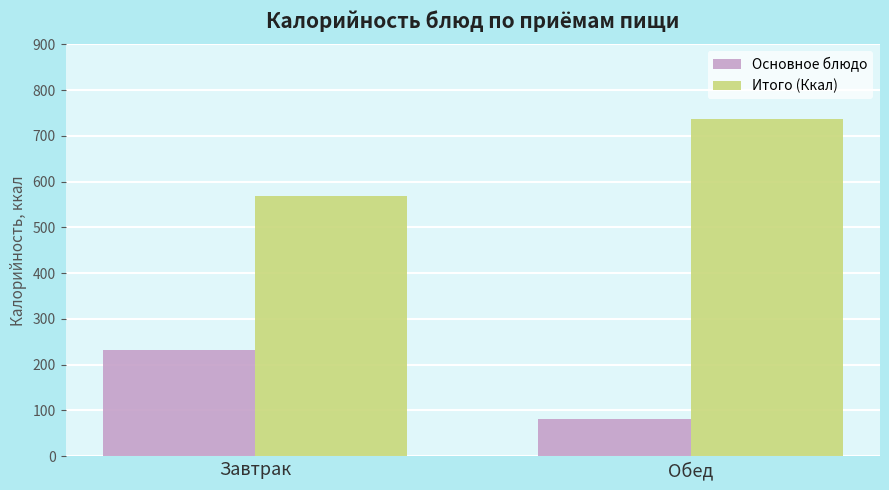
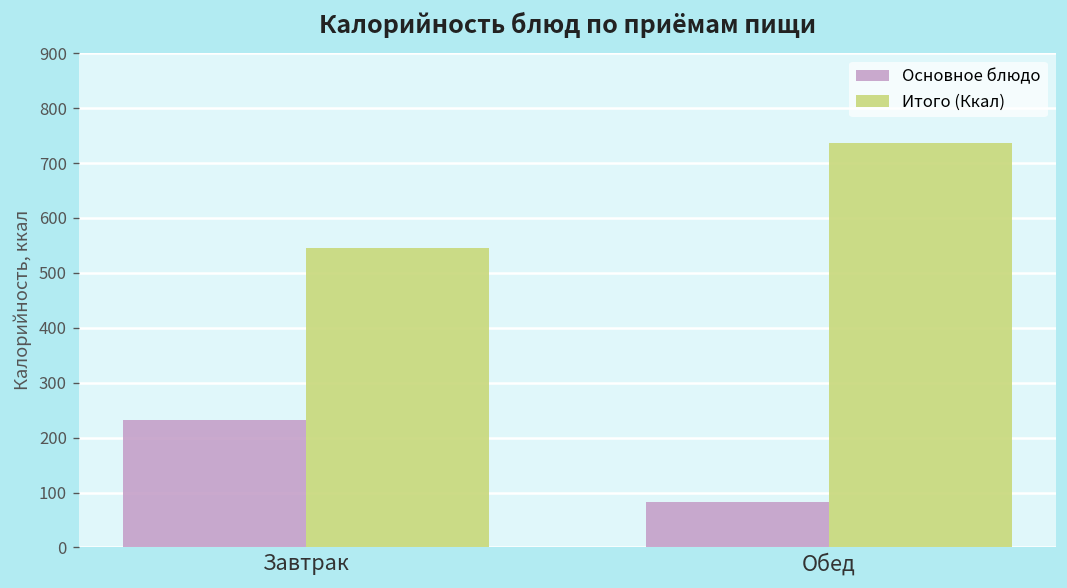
Итого (Ккал), Завтрак: 570 -> 550
